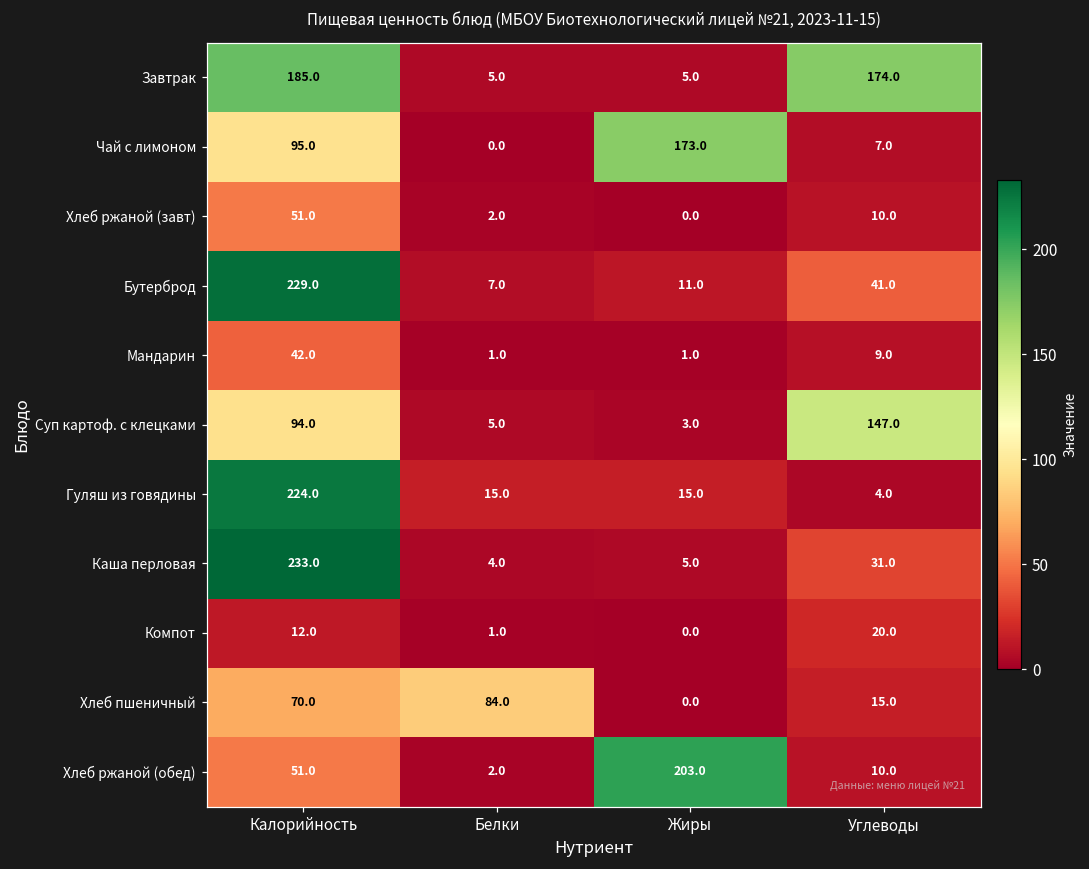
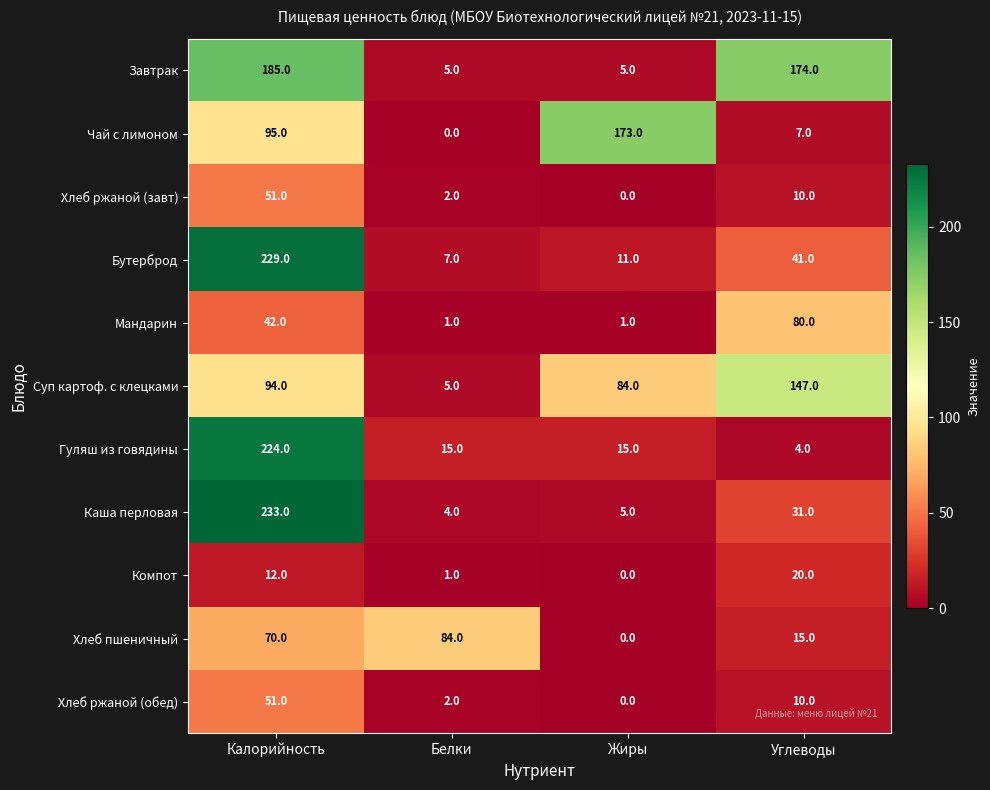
Мандарин, Углеводы: 9.0 -> 80.0
Суп картоф. с клецками, Жиры: 3.0 -> 84.0
Хлеб ржаной (обед), Жиры: 203.0 -> 0.0
